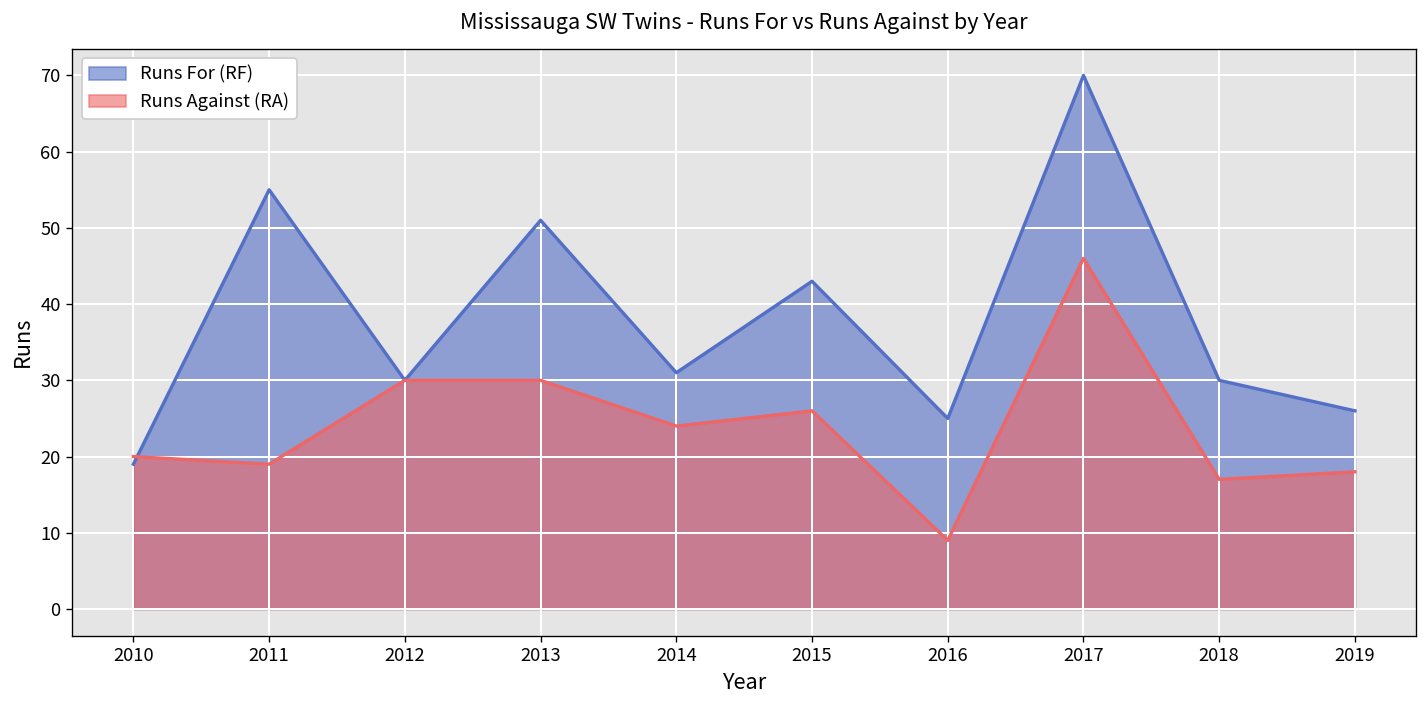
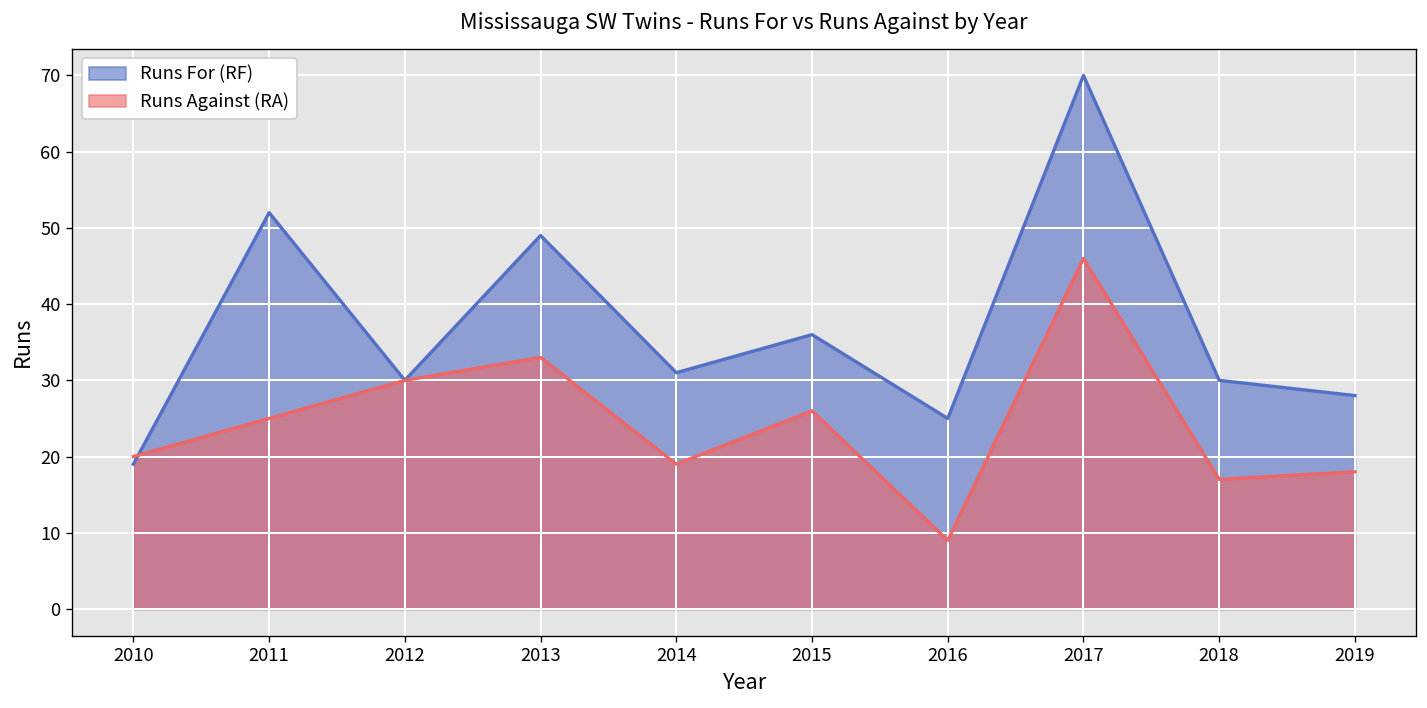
Runs For (RF), 2011: 55 -> 52
Runs Against (RA), 2011: 19 -> 25
Runs For (RF), 2013: 51 -> 49
Runs Against (RA), 2013: 30 -> 33
Runs Against (RA), 2014: 24 -> 19
Runs For (RF), 2015: 43 -> 36
Runs For (RF), 2019: 26 -> 28
